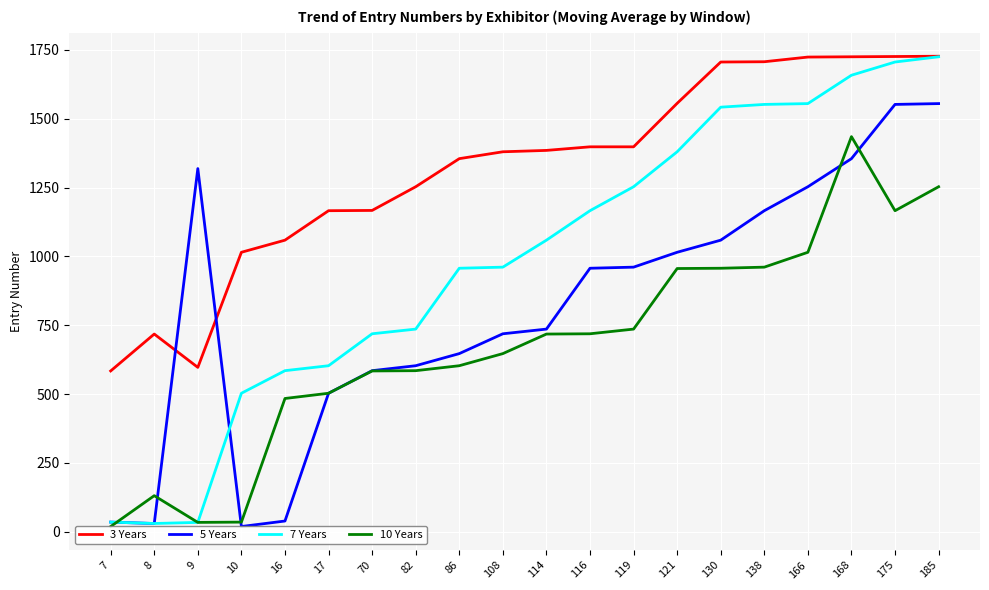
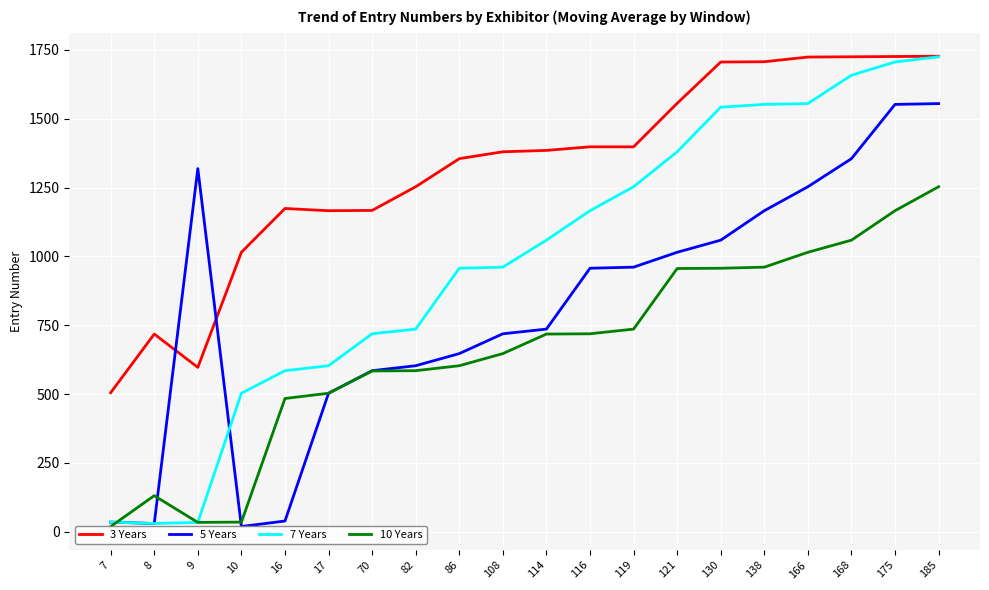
3 Years, 7: 580 -> 510
3 Years, 16: 1060 -> 1170
10 Years, 168: 1440 -> 1060
